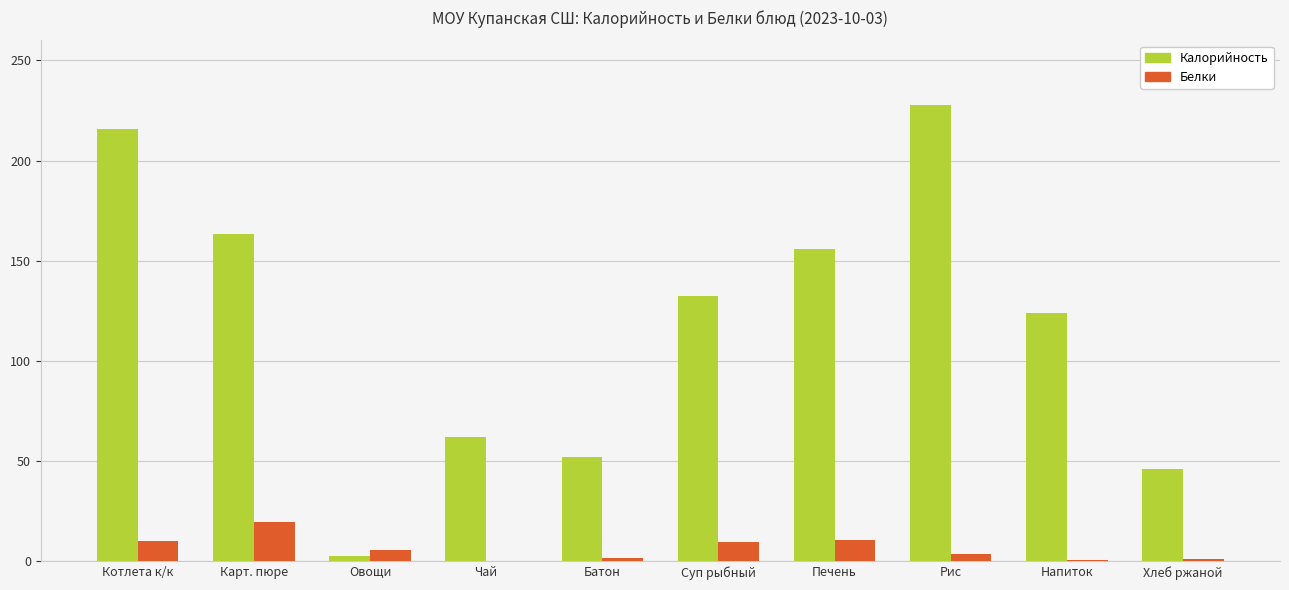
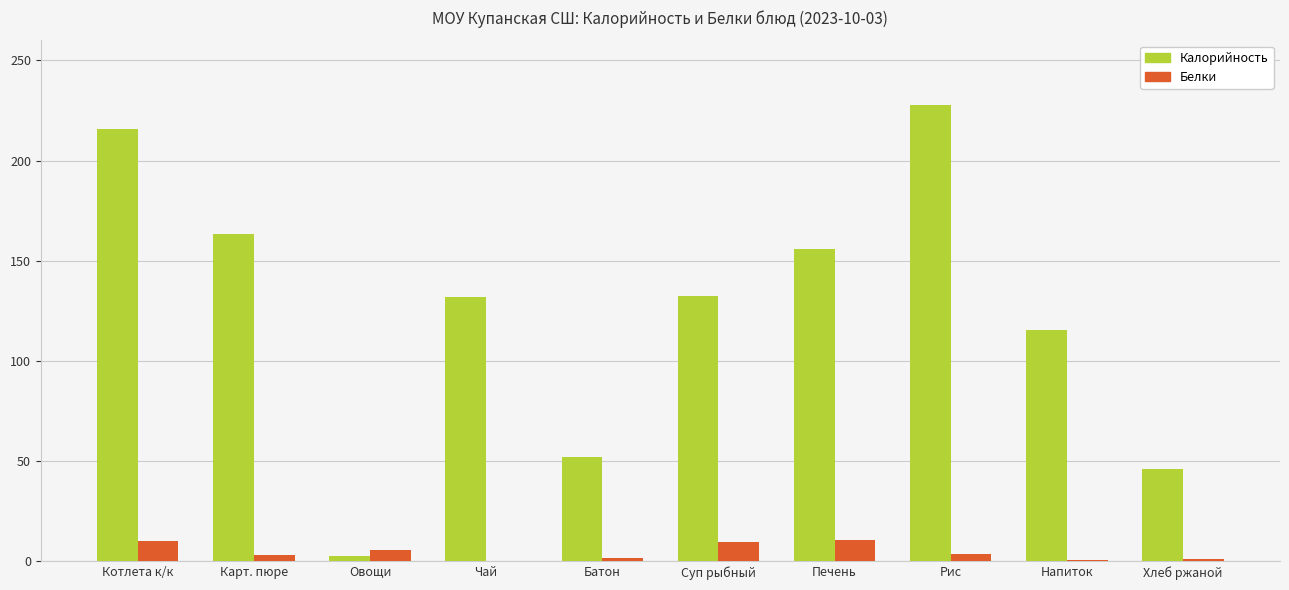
Белки, Карт. пюре: 20 -> 3
Калорийность, Чай: 62 -> 132
Калорийность, Напиток: 124 -> 115
